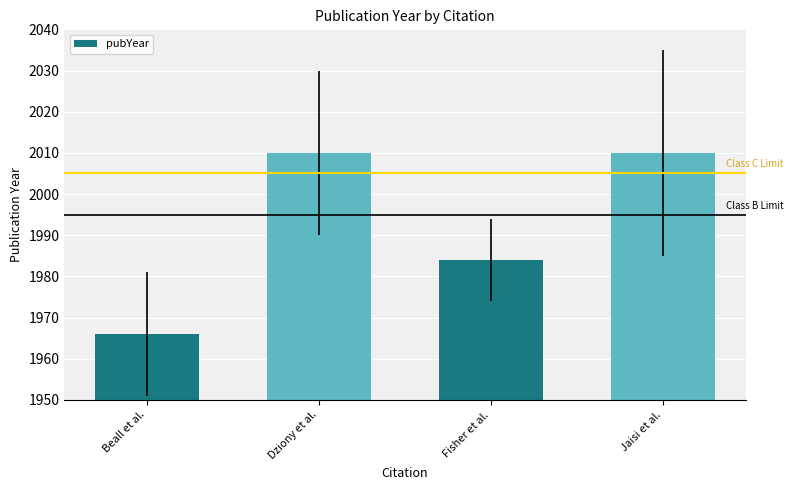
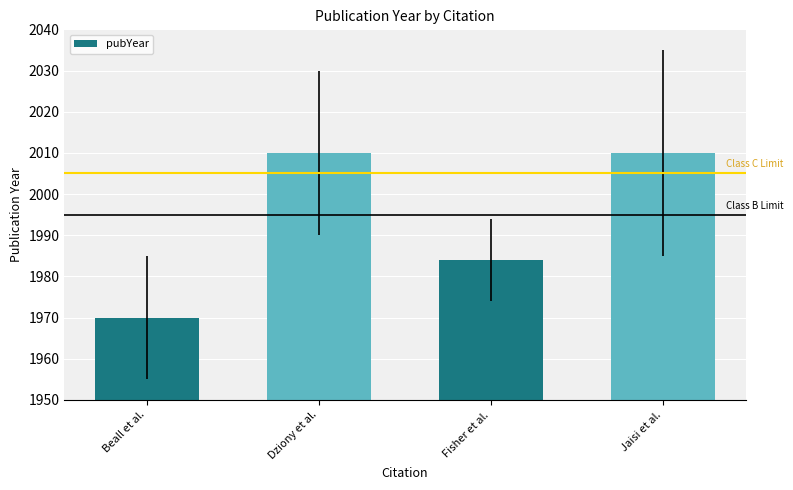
Beall et al.: 1966 -> 1970
